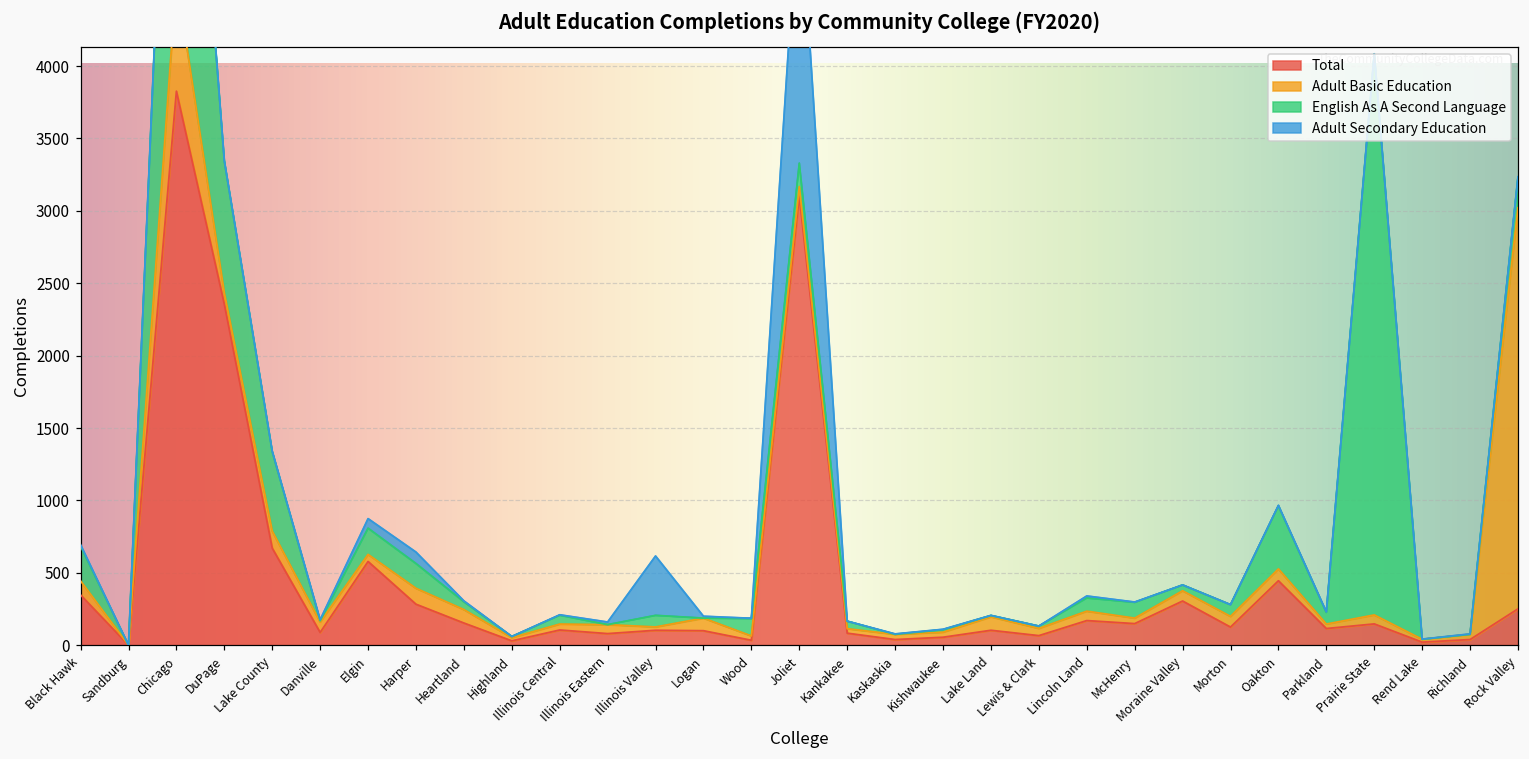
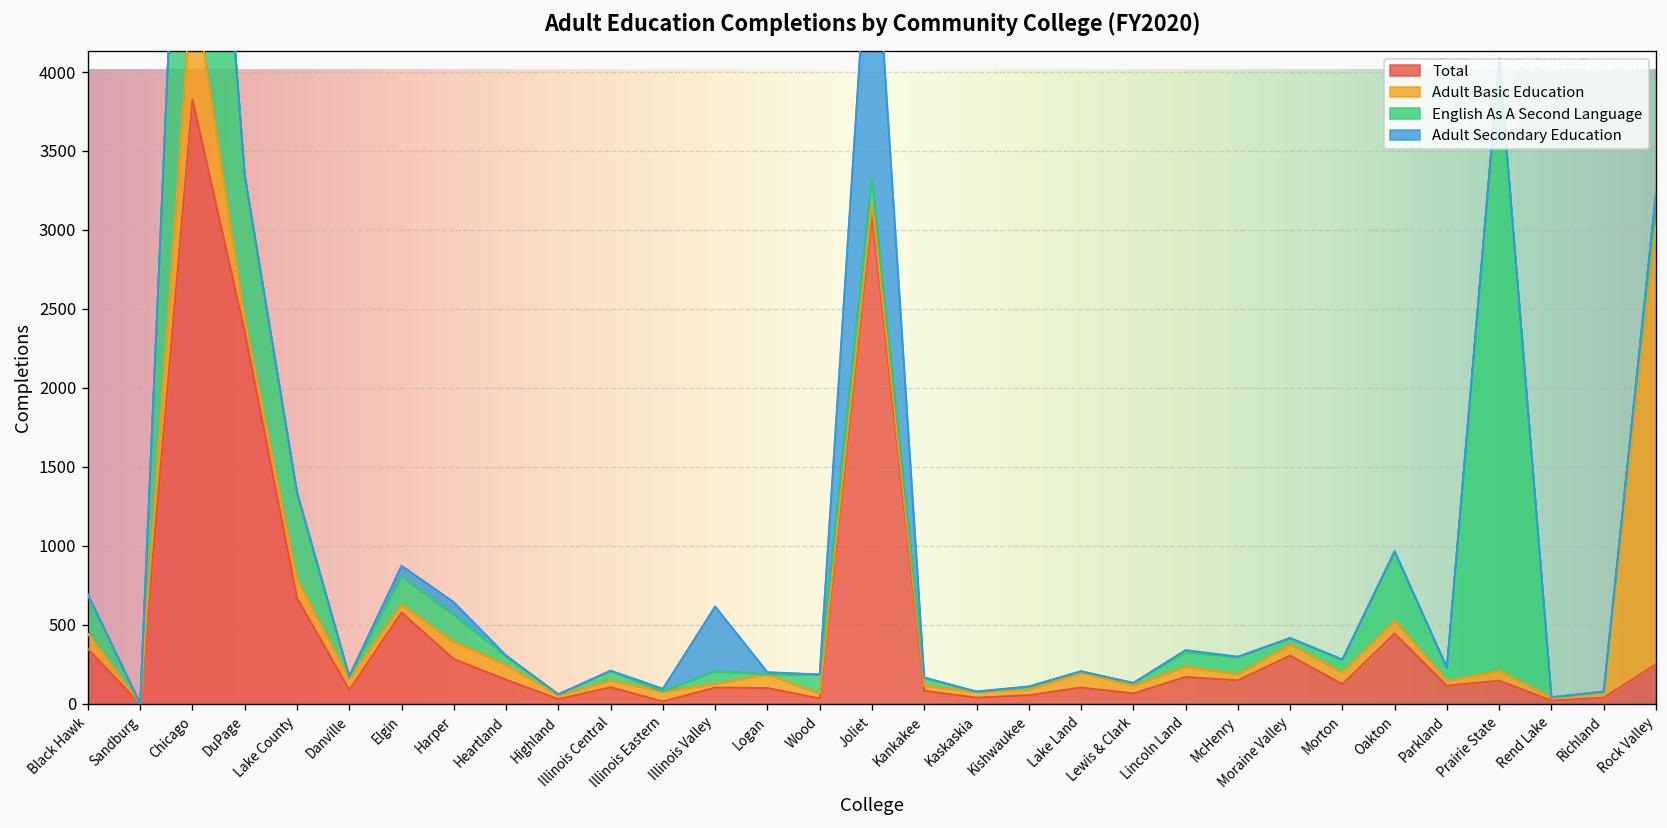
Total, Illinois Eastern: 80 -> 20
